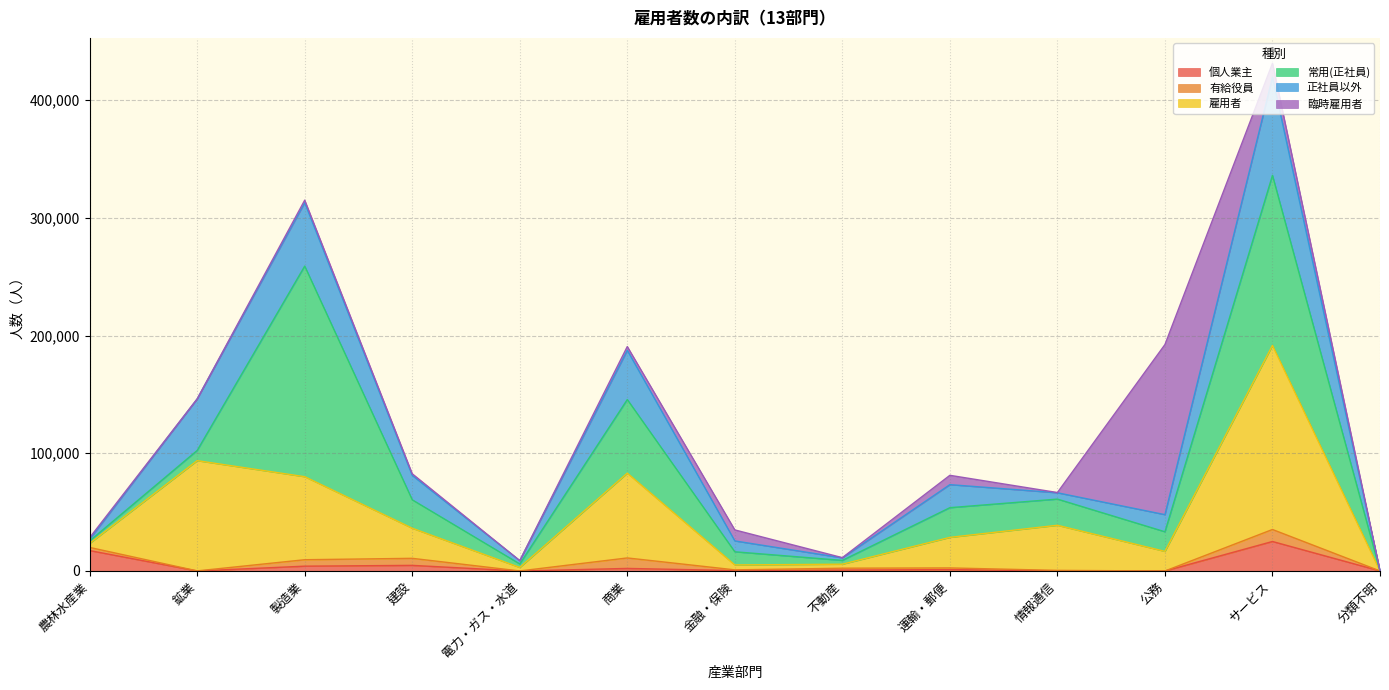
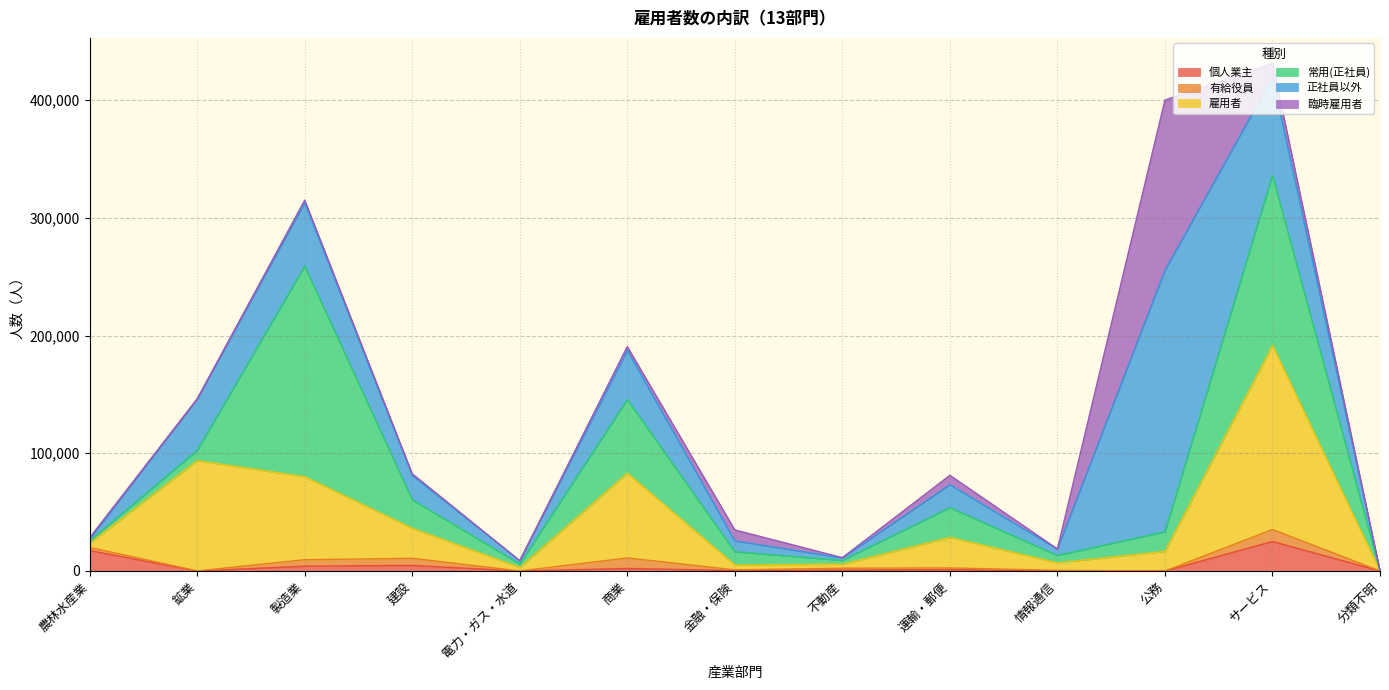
雇用者, 情報通信: 38,000 -> 6,000
常用(正社員), 情報通信: 22,000 -> 6,000
正社員以外, 公務: 15,000 -> 222,000
